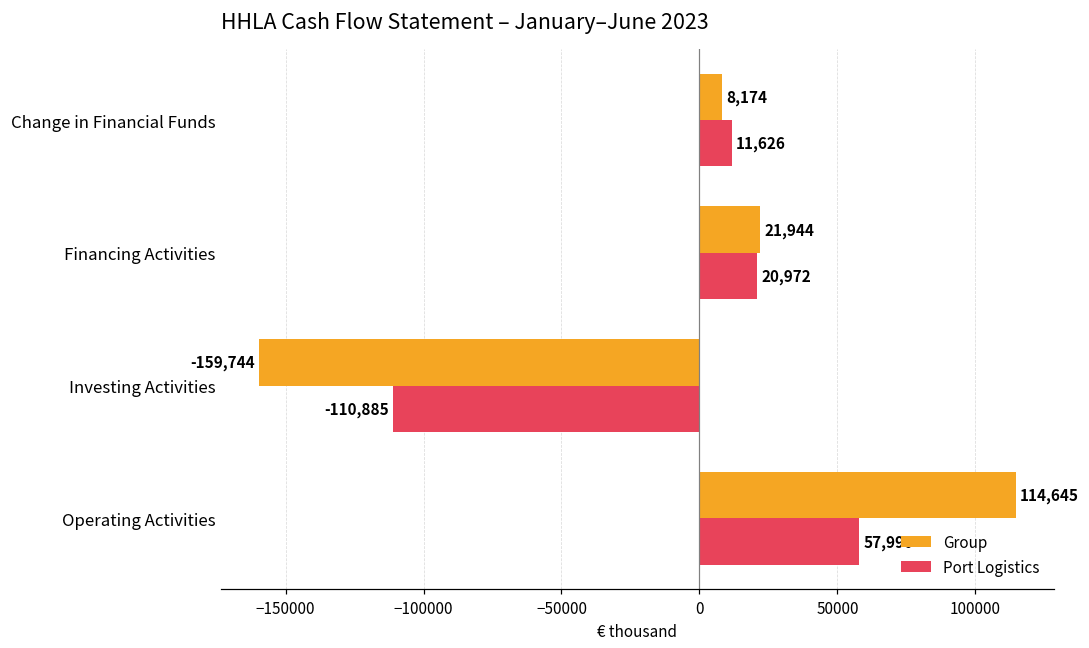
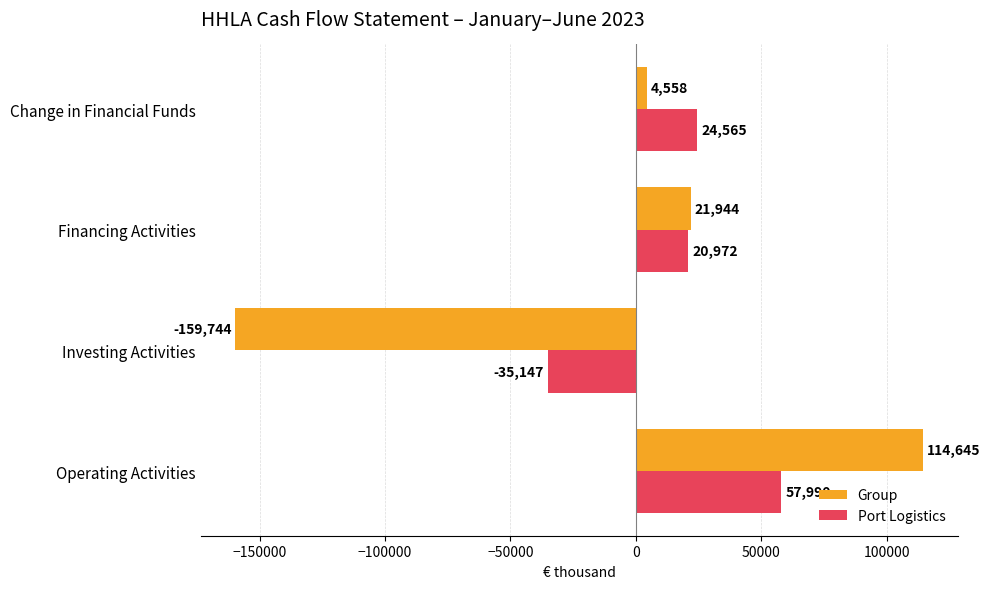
Group, Change in Financial Funds: 8,174 -> 4,558
Port Logistics, Change in Financial Funds: 11,626 -> 24,565
Port Logistics, Investing Activities: -110,885 -> -35,147
